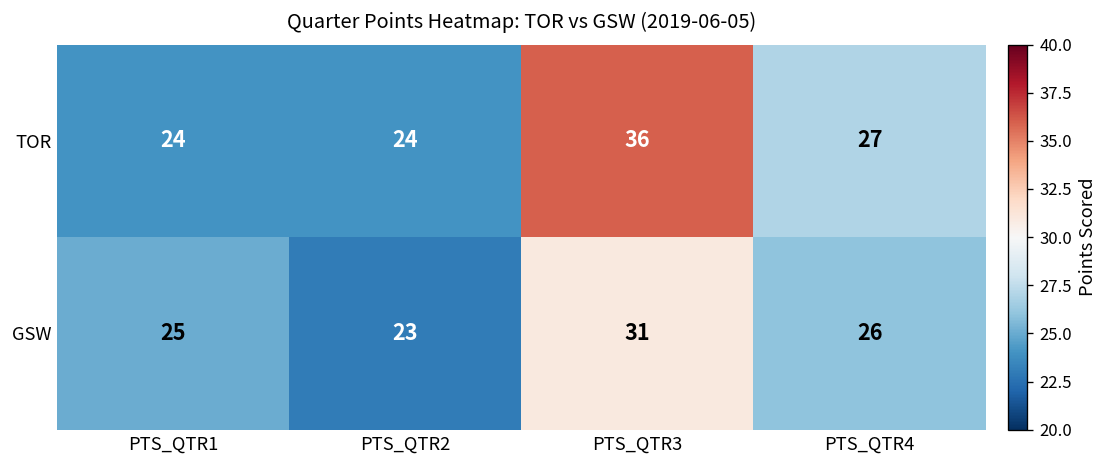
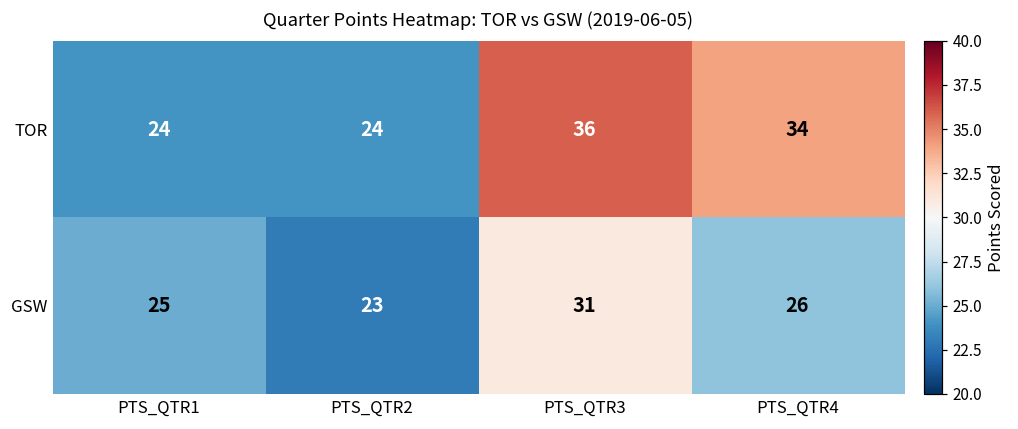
TOR, PTS_QTR4: 27 -> 34
